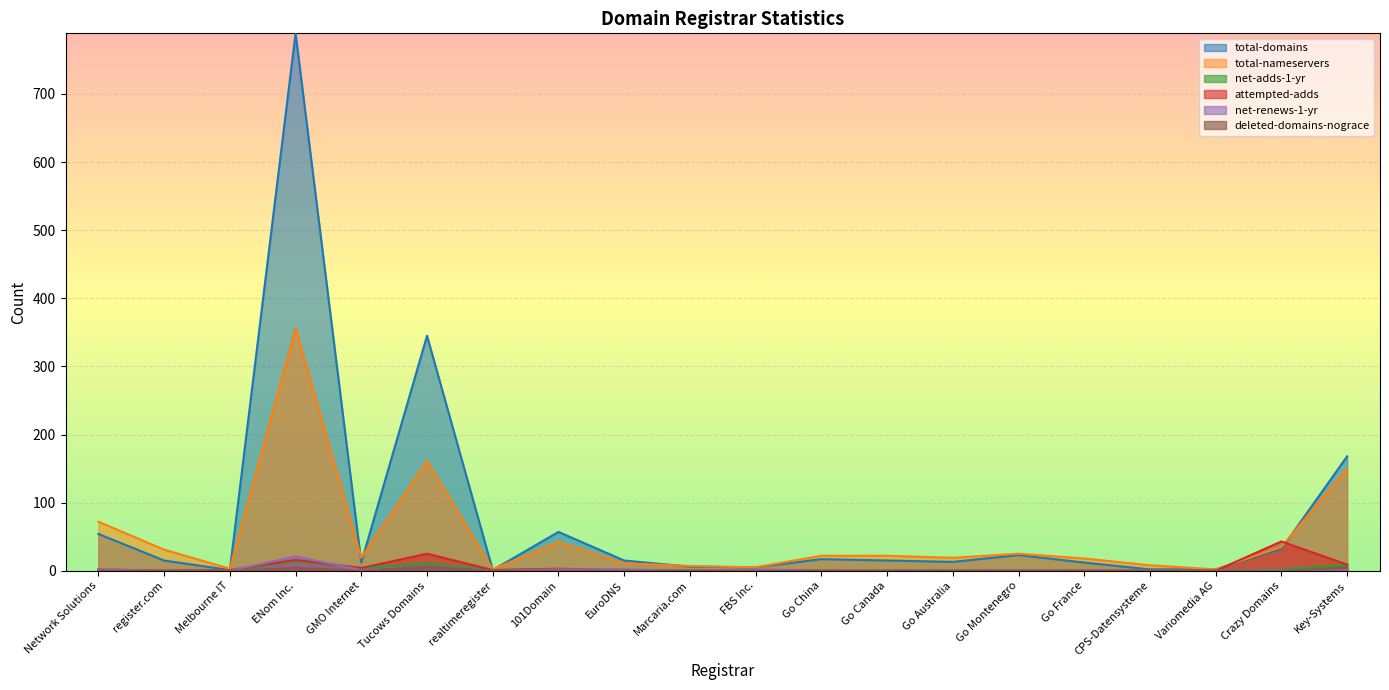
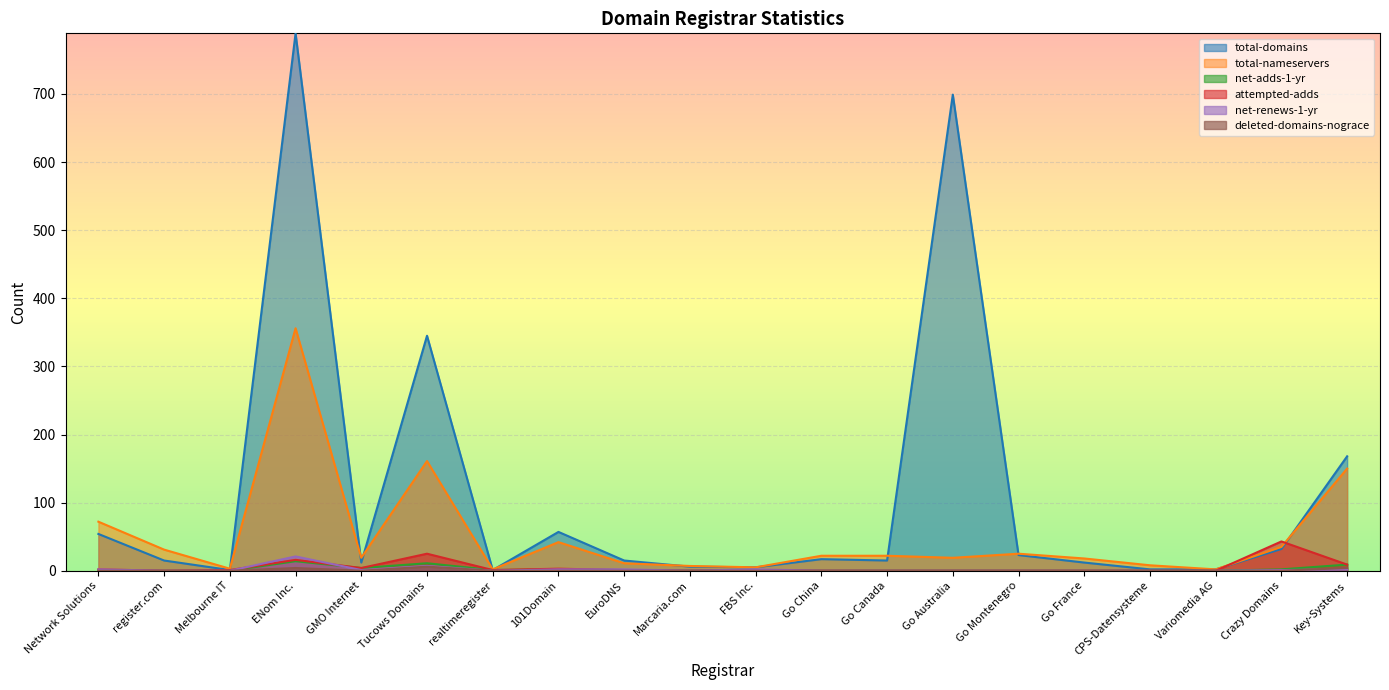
total-domains, Go Australia: 10 -> 700
